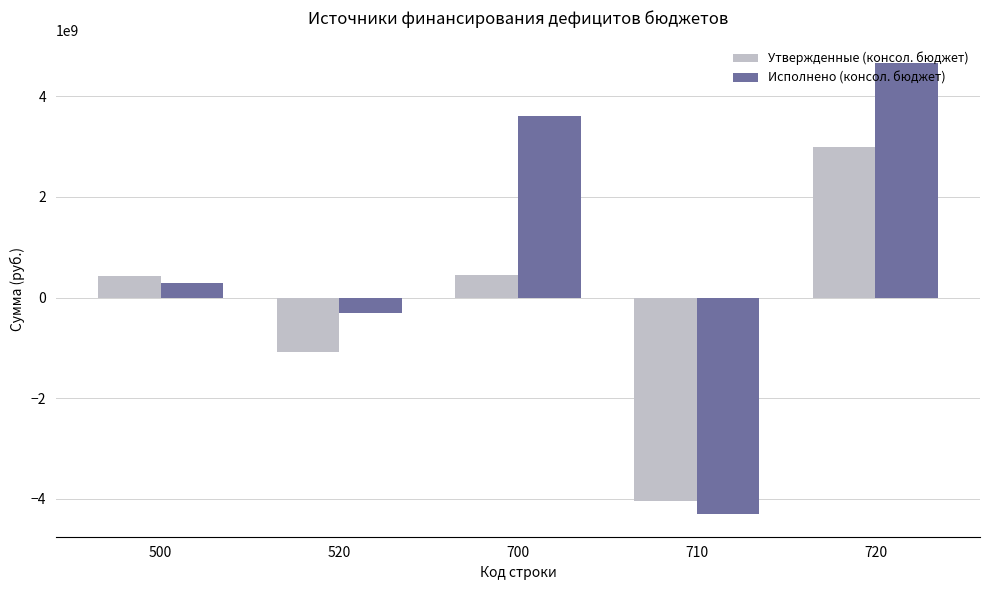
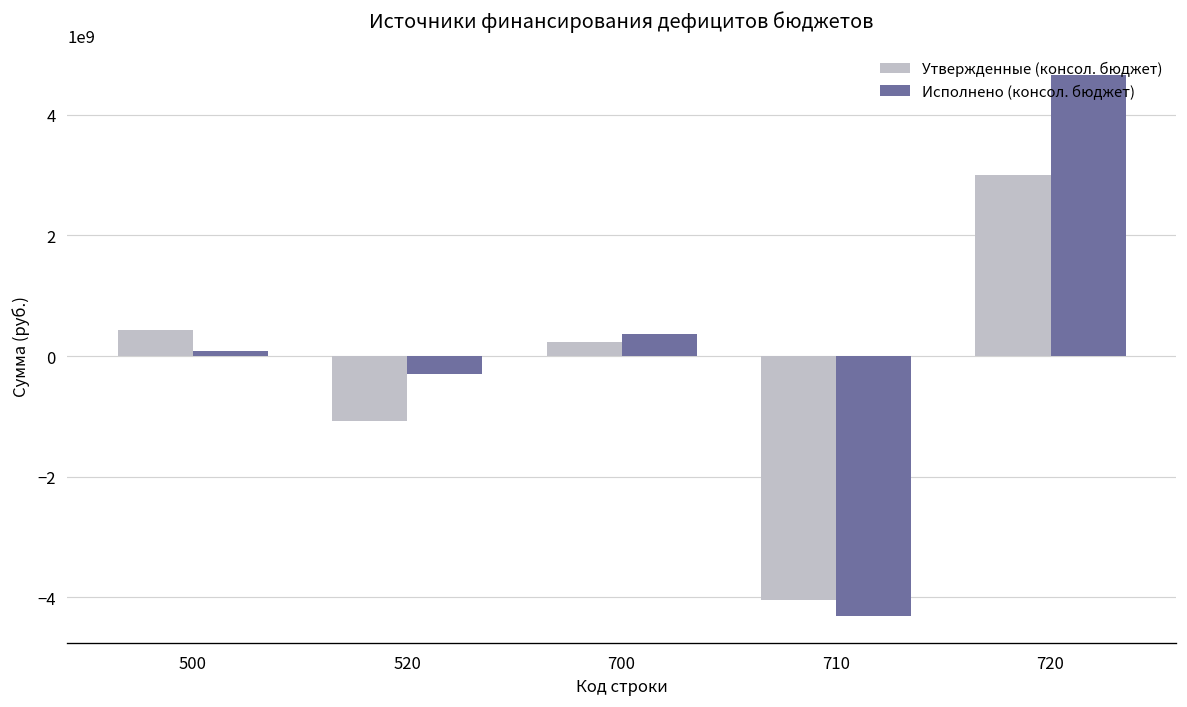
Исполнено (консол. бюджет), 500: 300000000 -> 100000000
Утвержденные (консол. бюджет), 700: 400000000 -> 200000000
Исполнено (консол. бюджет), 700: 3600000000 -> 400000000
